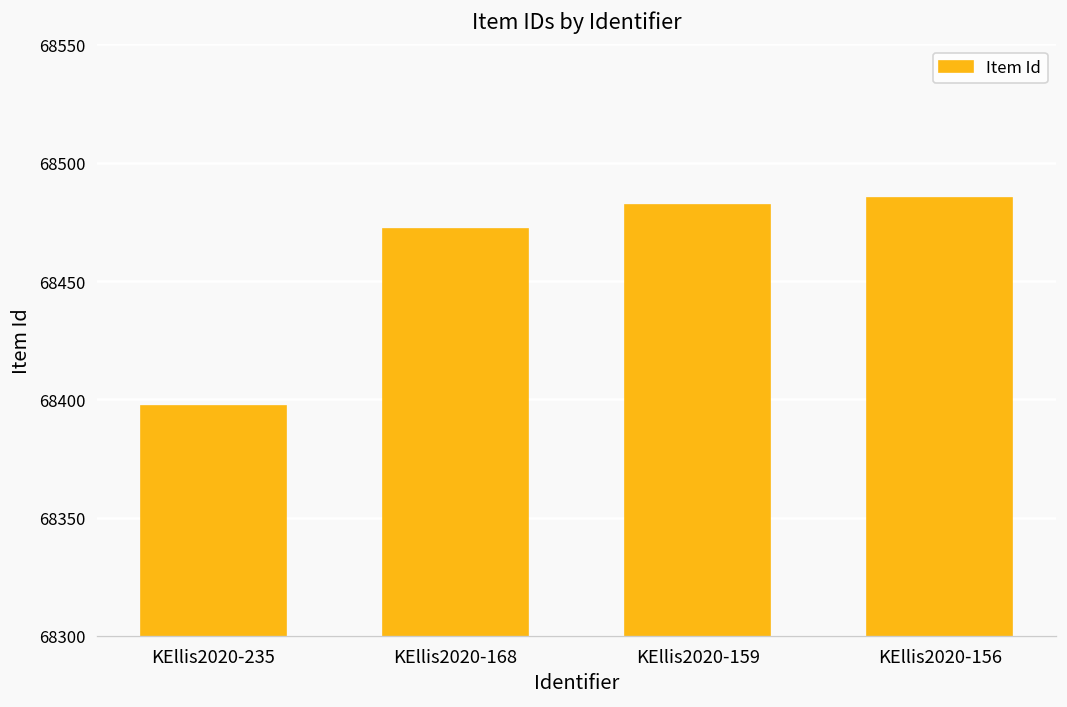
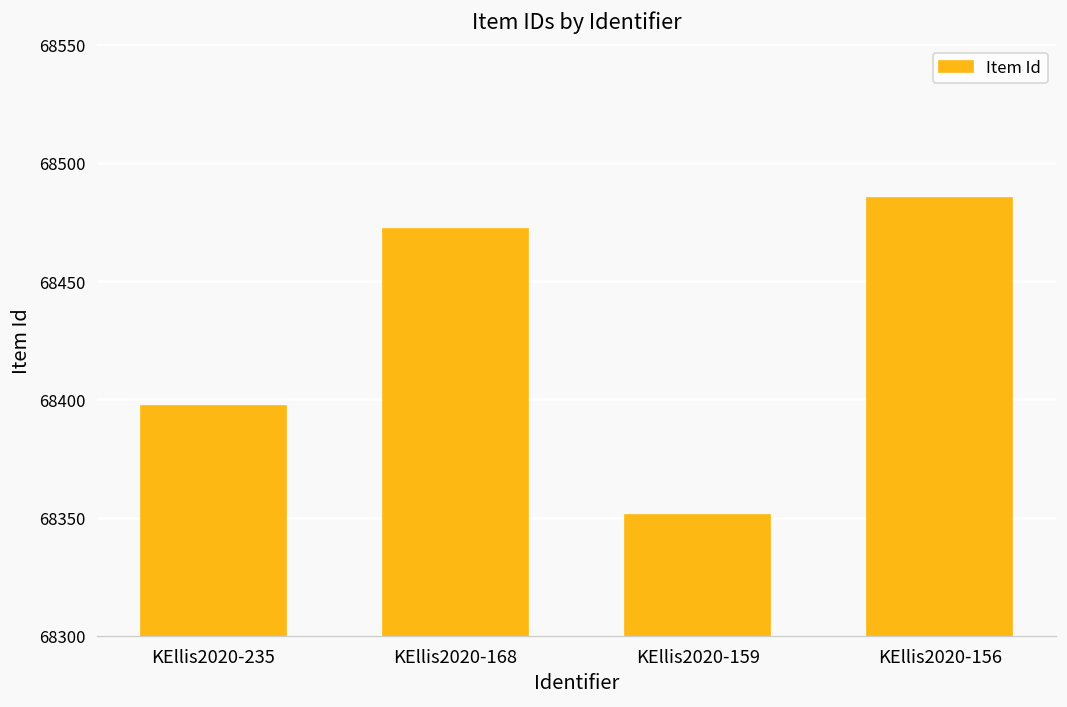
KEllis2020-159: 68482 -> 68351
